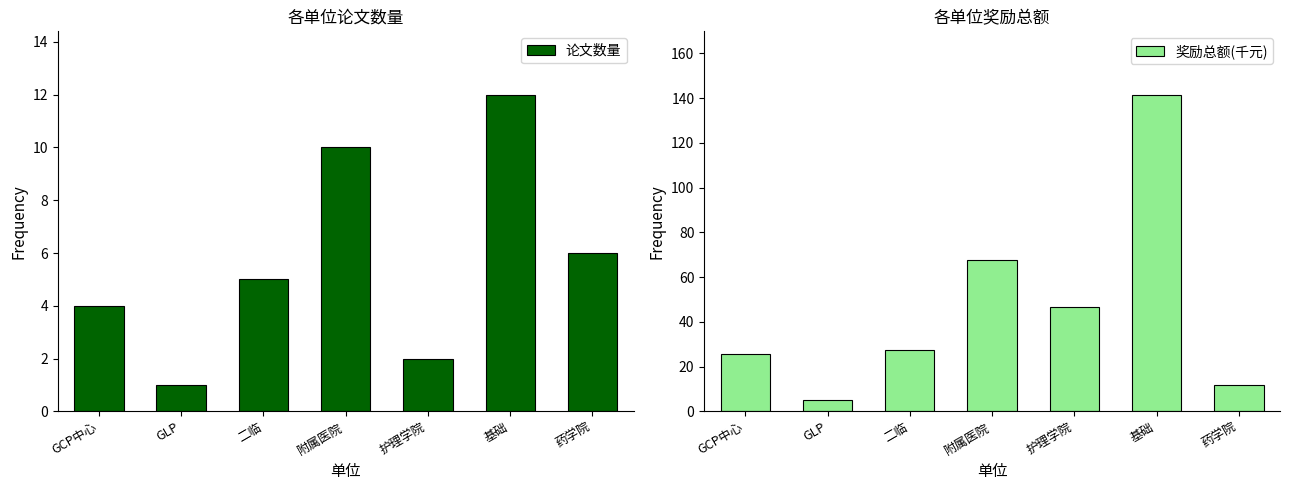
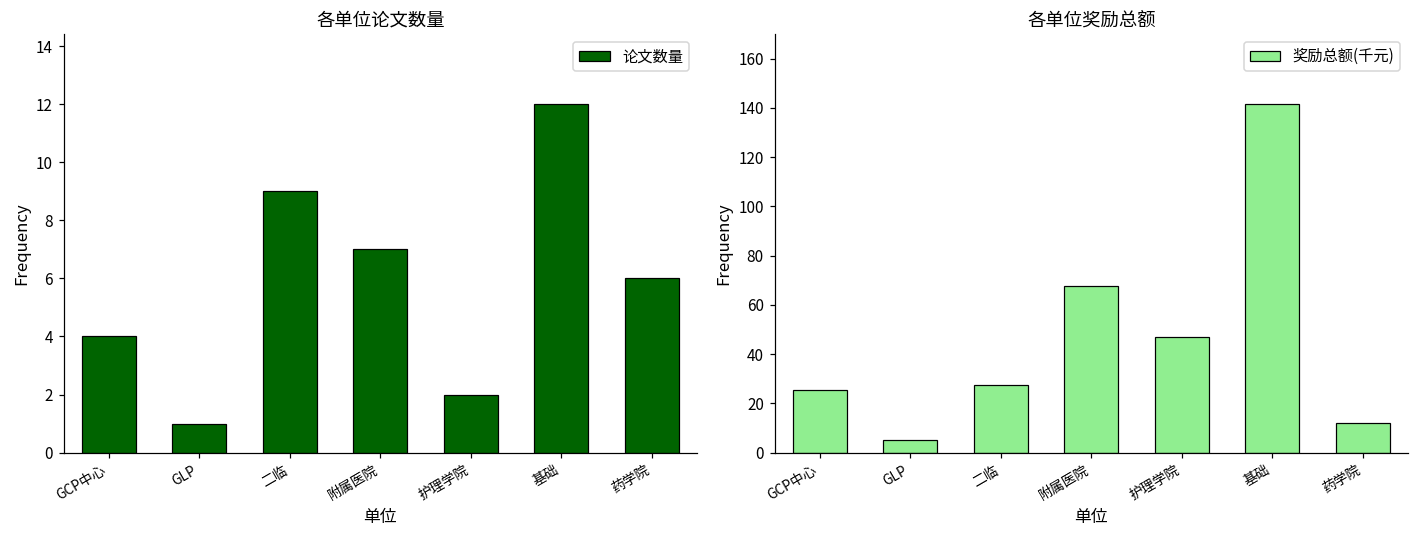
各单位论文数量, 二临: 5 -> 9
各单位论文数量, 附属医院: 10 -> 7
